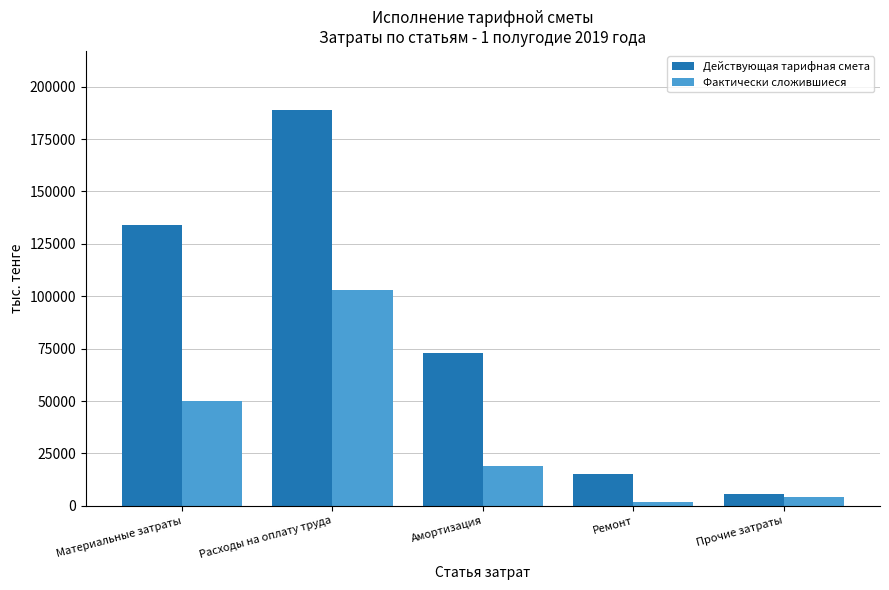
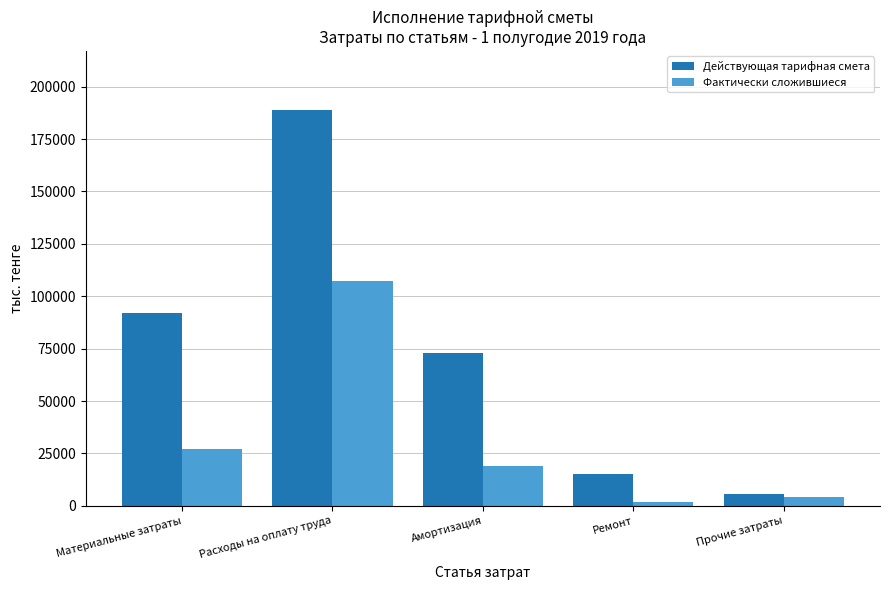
Действующая тарифная смета, Материальные затраты: 134000 -> 92000
Фактически сложившиеся, Материальные затраты: 50000 -> 27000
Фактически сложившиеся, Расходы на оплату труда: 103000 -> 107000
